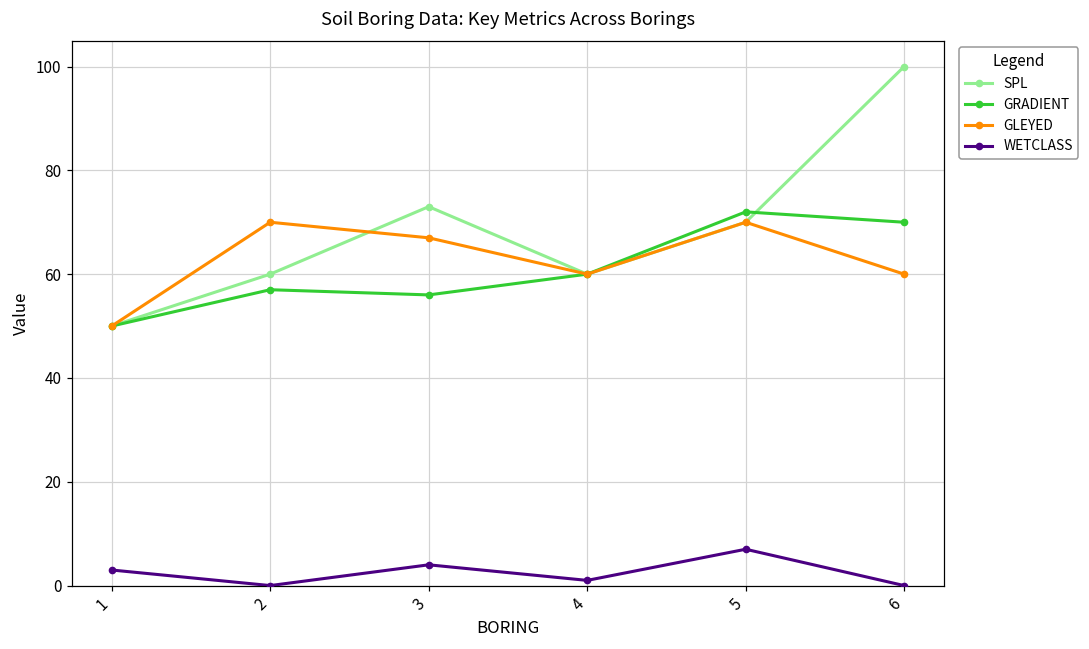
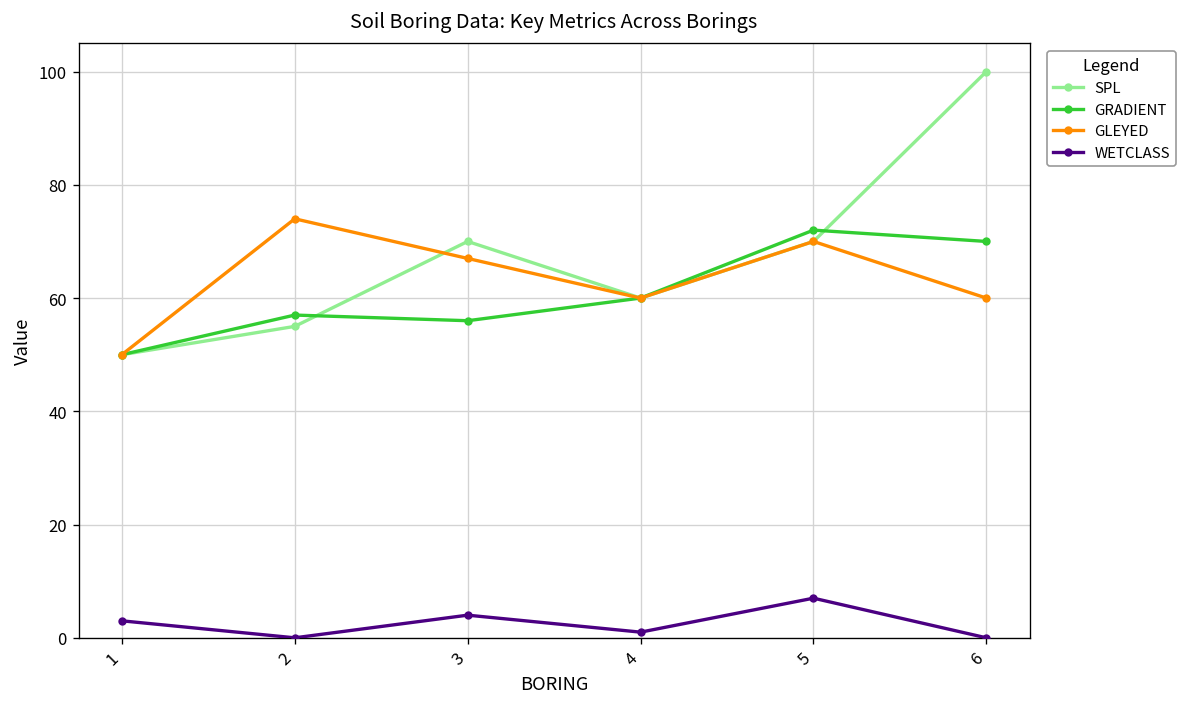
SPL, 2: 60 -> 55
GLEYED, 2: 70 -> 74
SPL, 3: 73 -> 70
